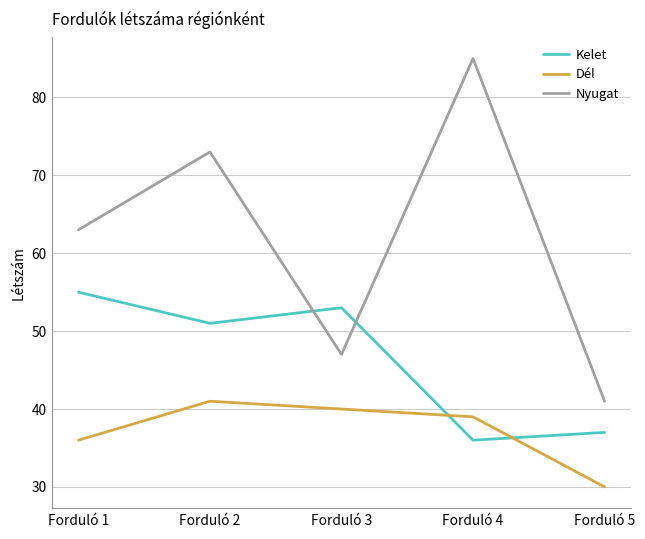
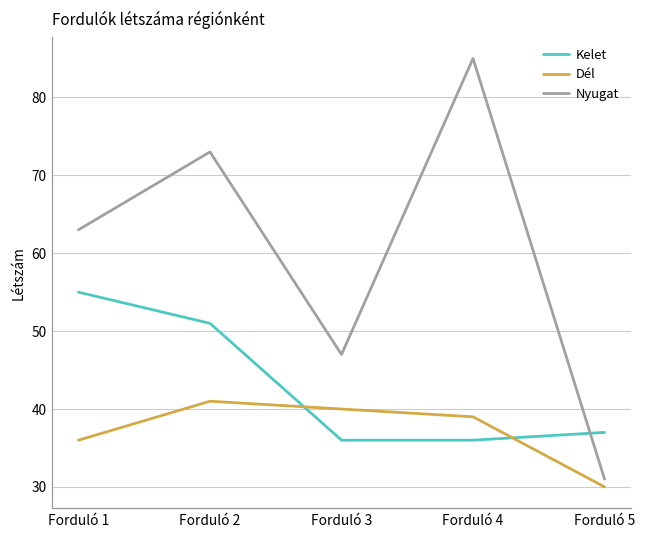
Kelet, Forduló 3: 53 -> 36
Nyugat, Forduló 5: 41 -> 31
